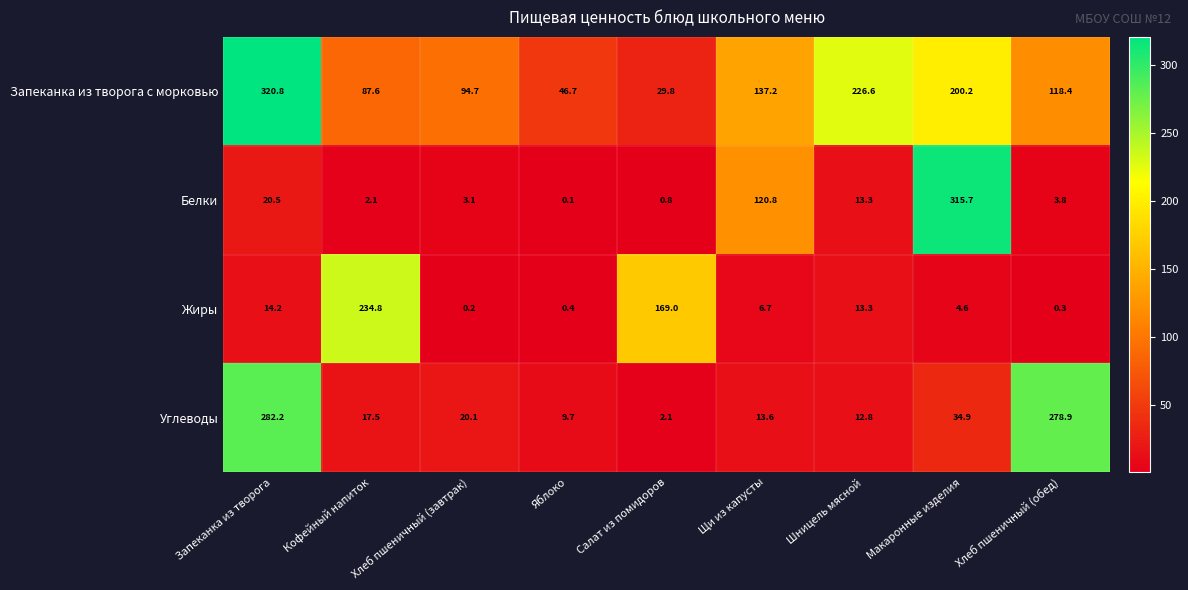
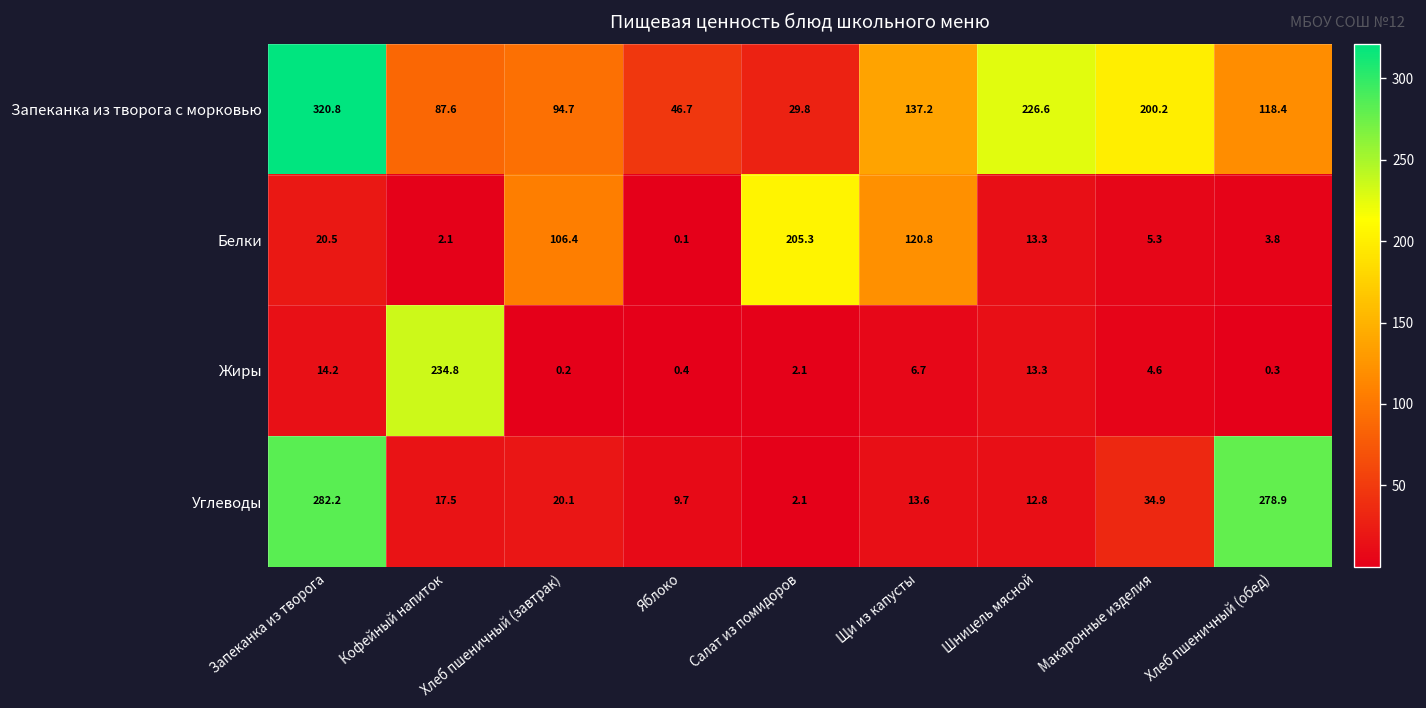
Белки, Хлеб пшеничный (завтрак): 3.1 -> 106.4
Белки, Салат из помидоров: 0.8 -> 205.3
Белки, Макаронные изделия: 315.7 -> 5.3
Жиры, Салат из помидоров: 169.0 -> 2.1
